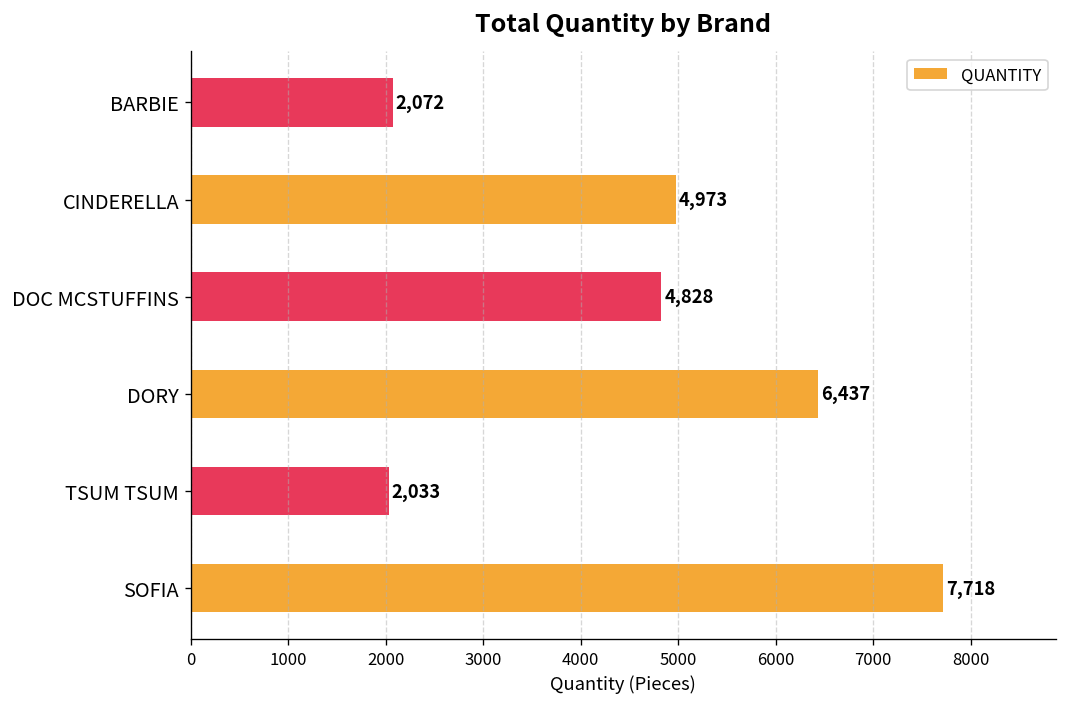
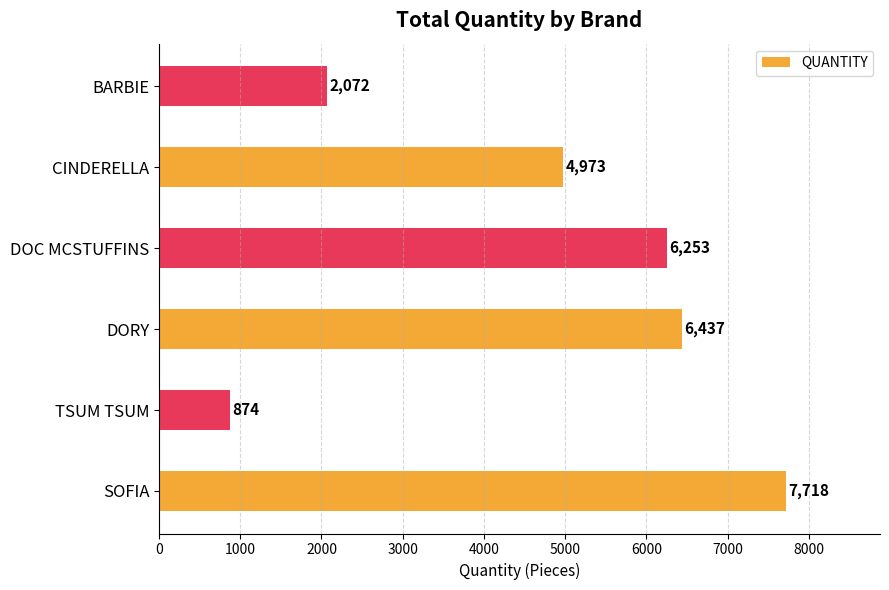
DOC MCSTUFFINS: 4,828 -> 6,253
TSUM TSUM: 2,033 -> 874
